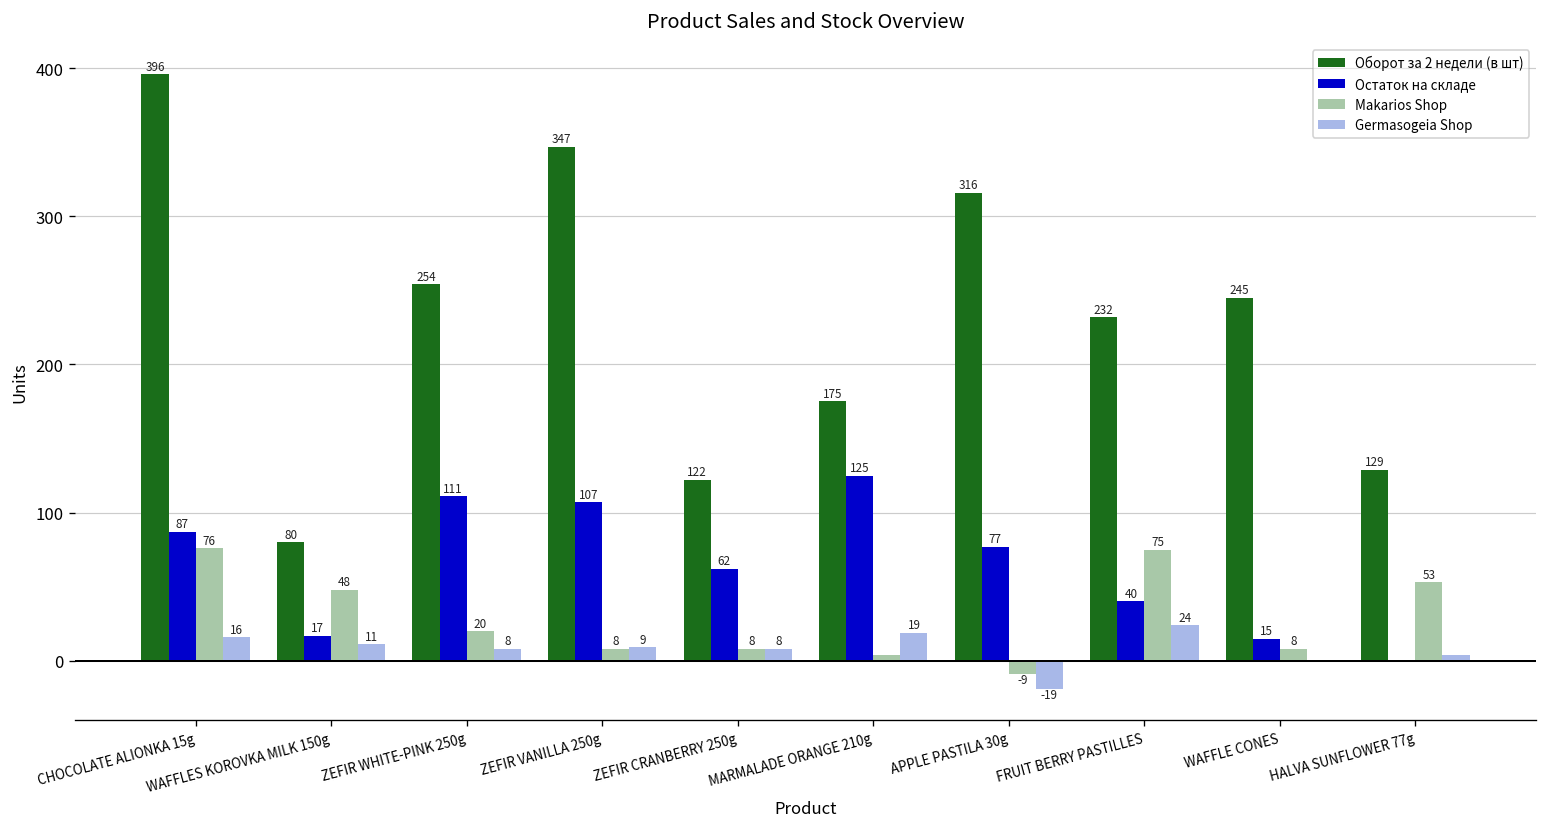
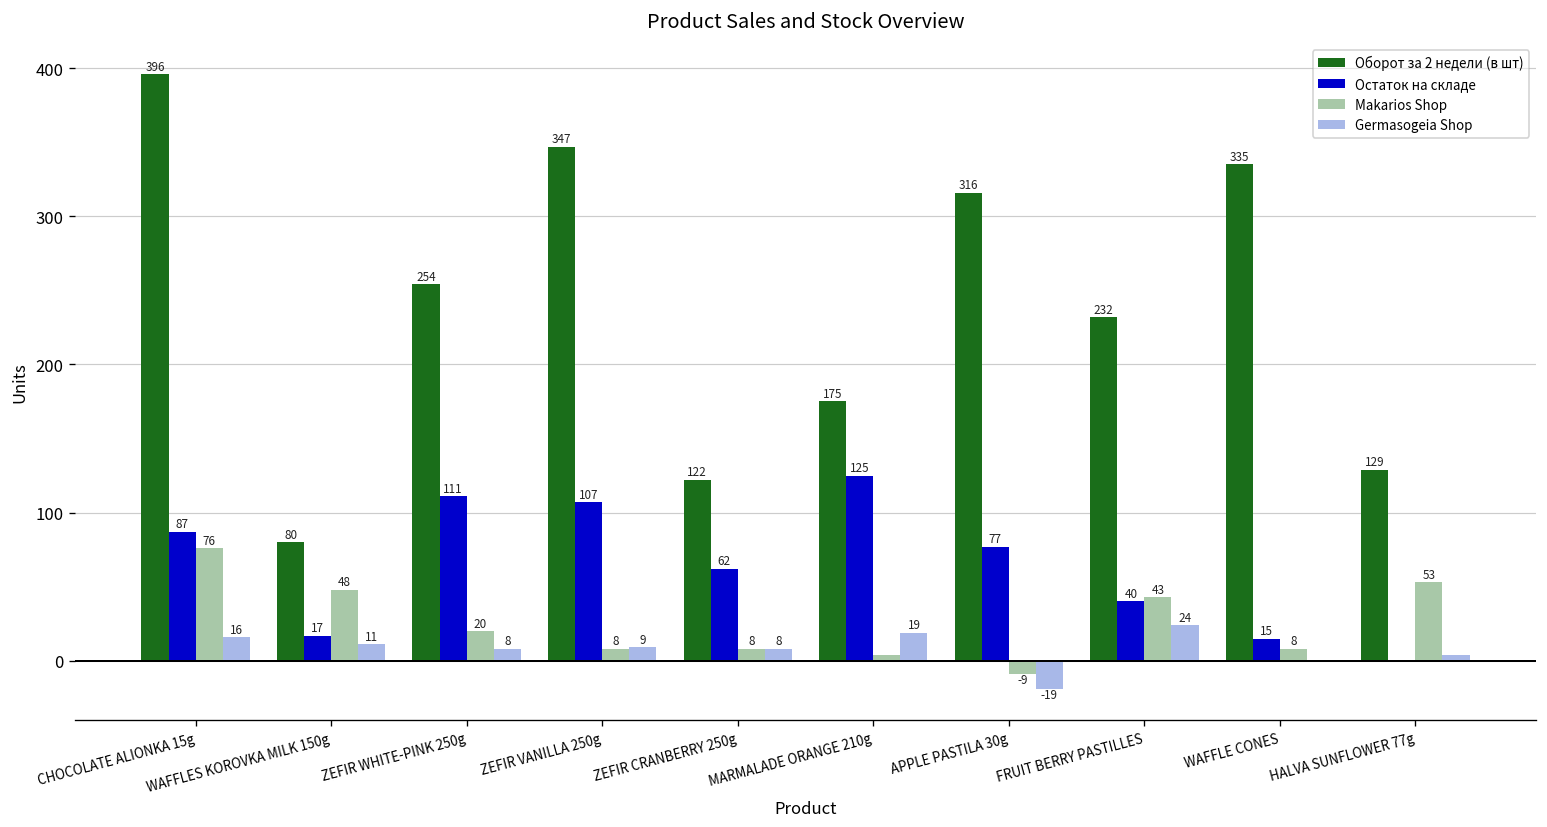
Makarios Shop, FRUIT BERRY PASTILLES: 75 -> 43
Оборот за 2 недели (в шт), WAFFLE CONES: 245 -> 335
